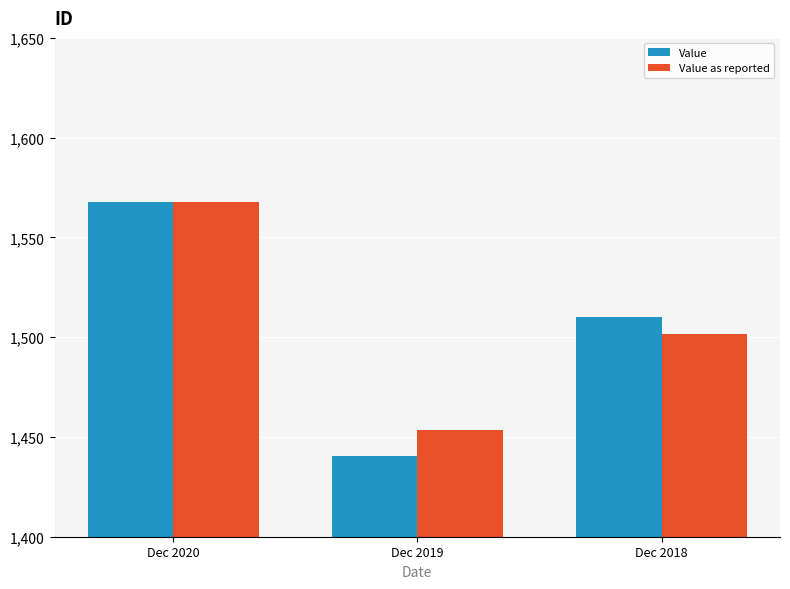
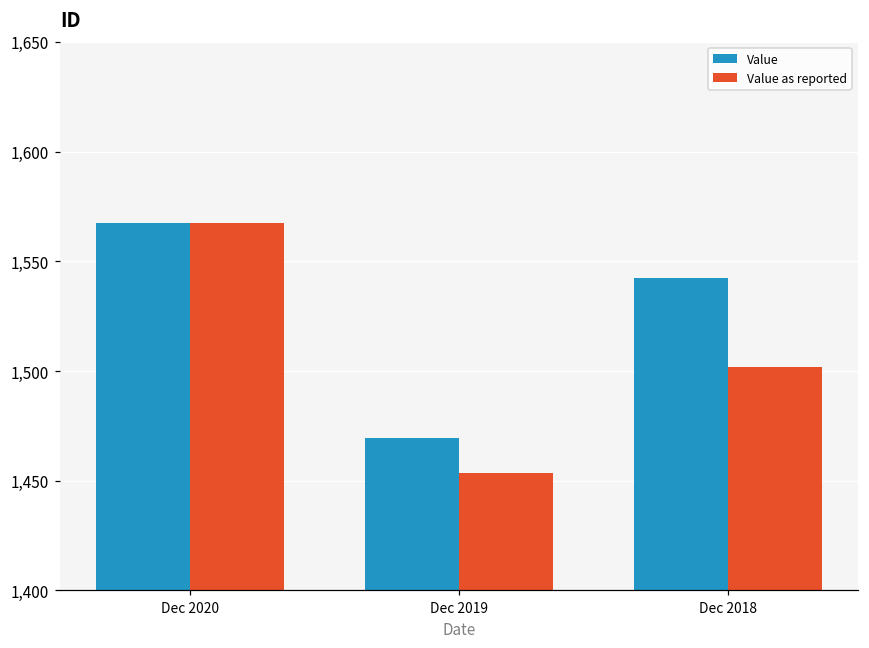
Value, Dec 2019: 1,441 -> 1,469
Value, Dec 2018: 1,510 -> 1,542
